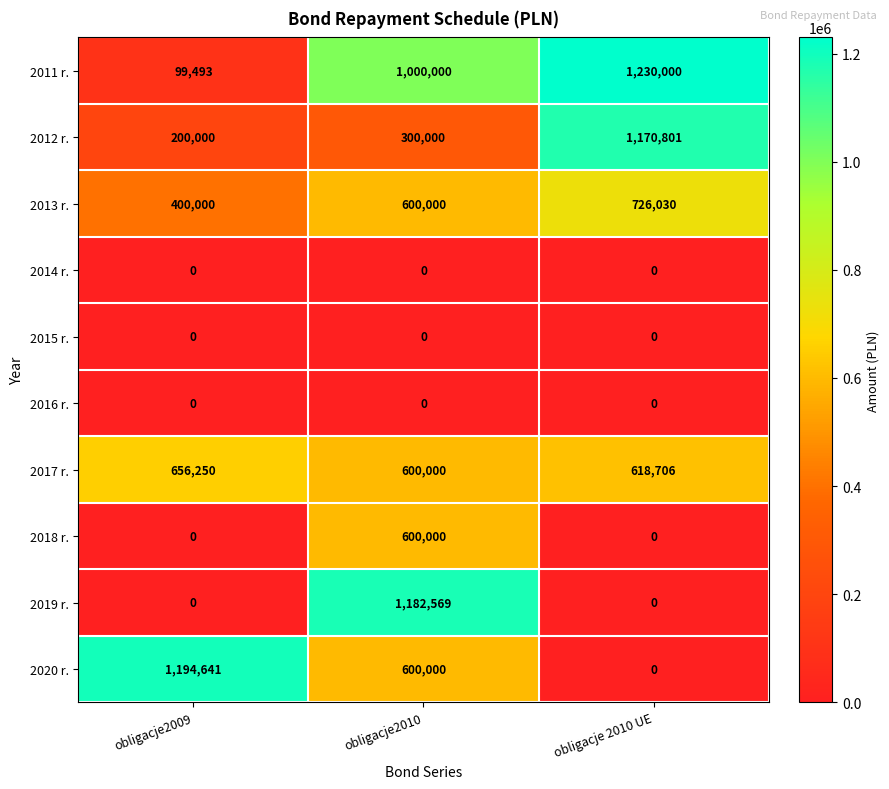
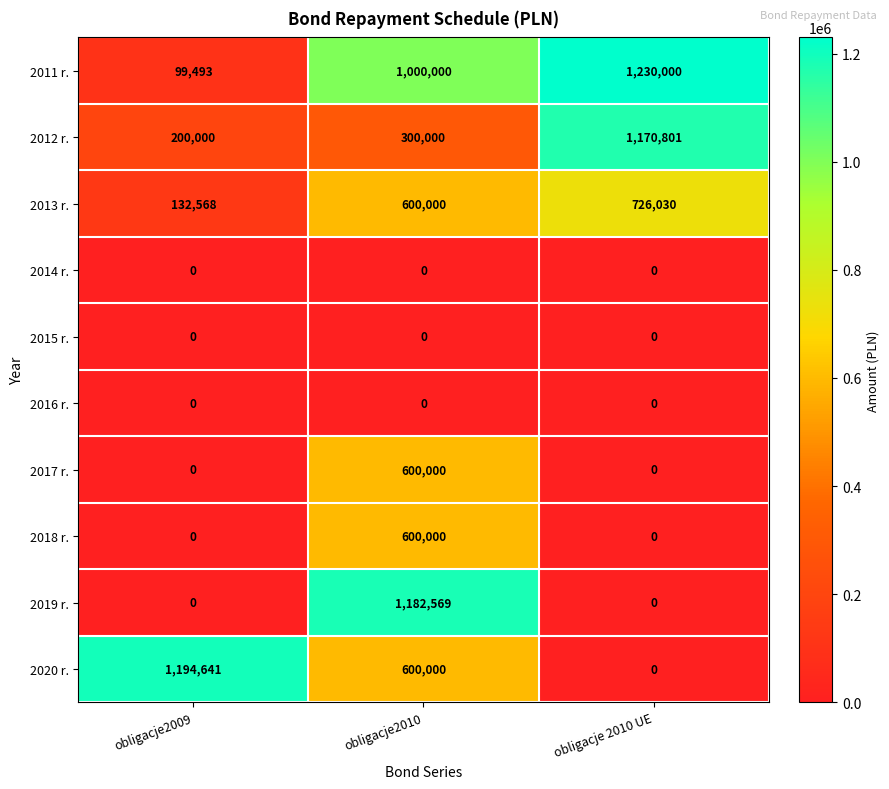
2013 r., obligacje2009: 400,000 -> 132,568
2017 r., obligacje2009: 656,250 -> 0
2017 r., obligacje 2010 UE: 618,706 -> 0
